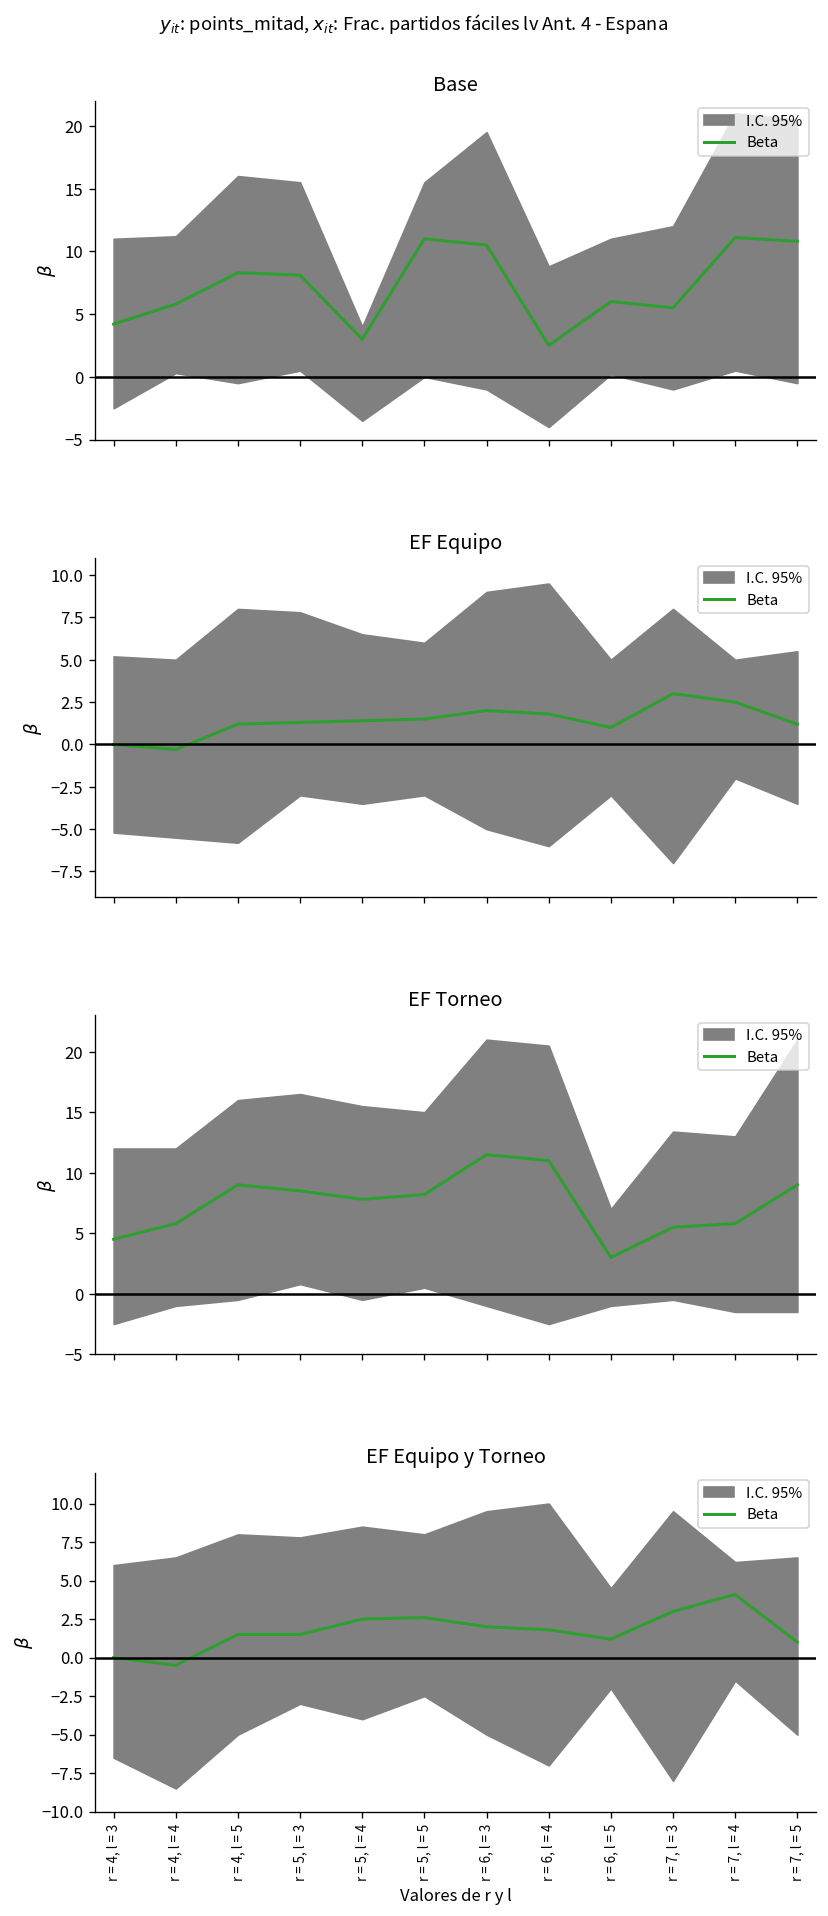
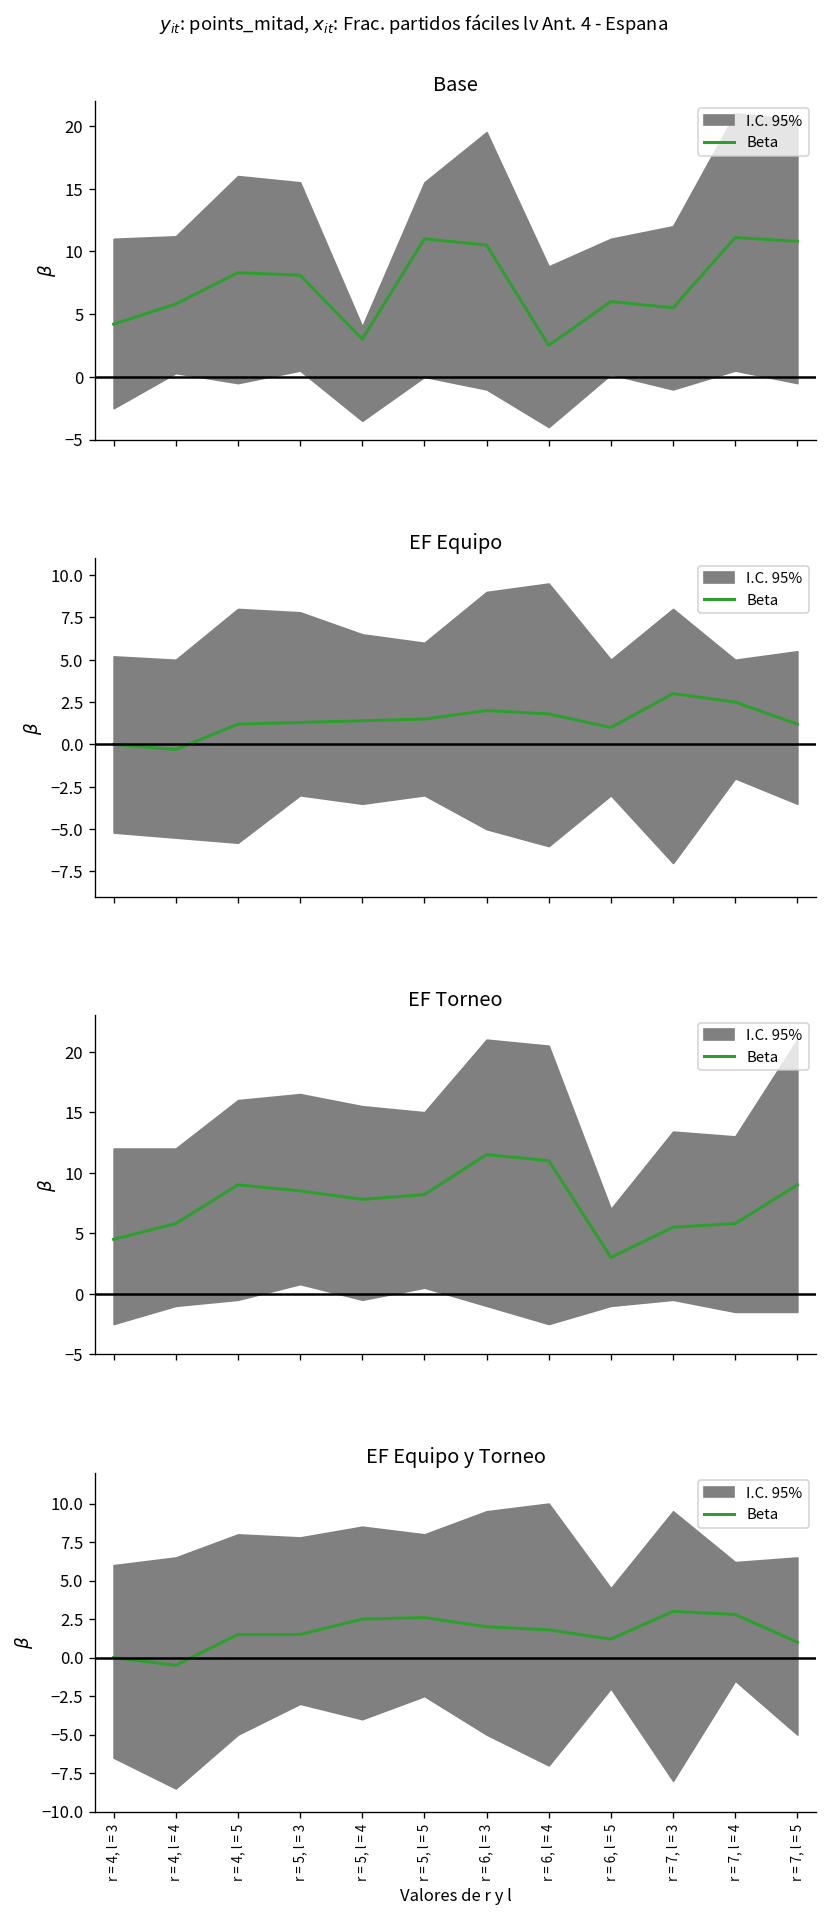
EF Equipo y Torneo, Beta, r = 7, l = 4: 4.1 -> 2.8
